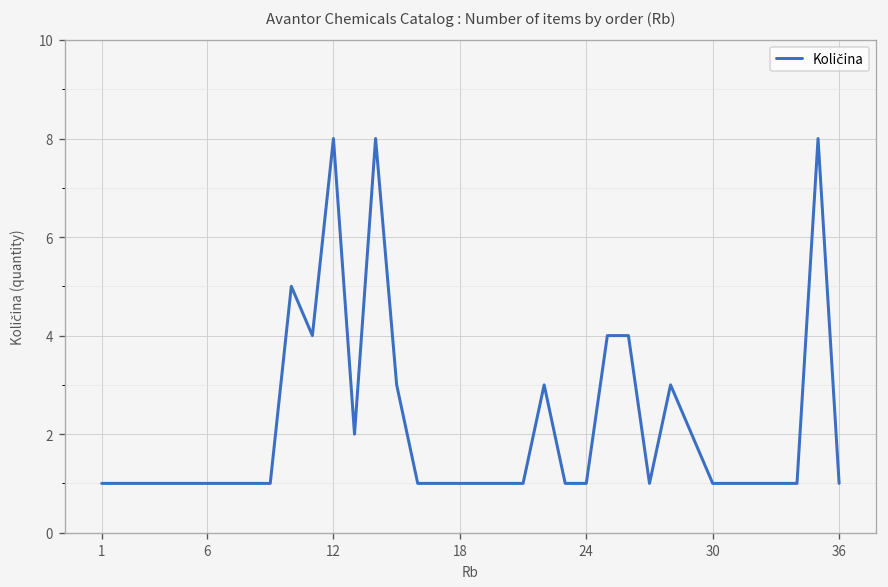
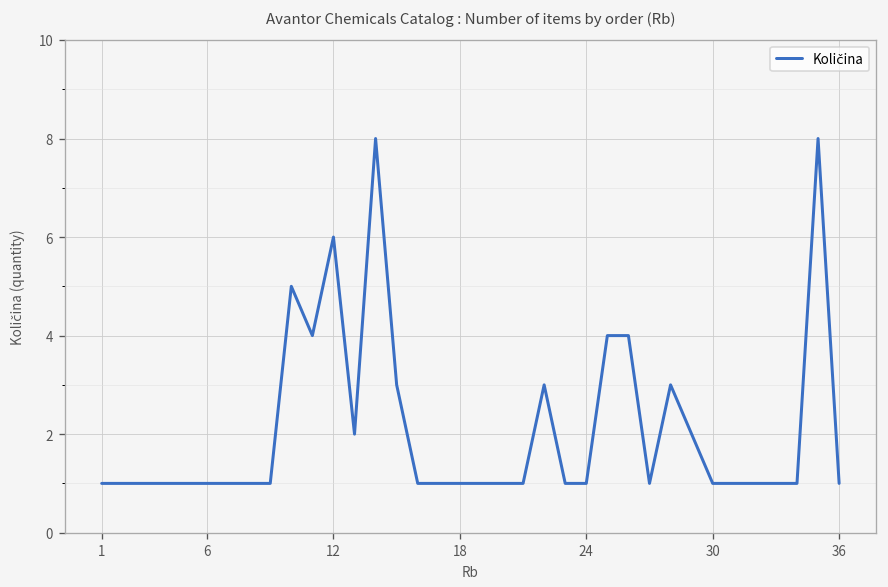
Količina, 12: 8 -> 6
